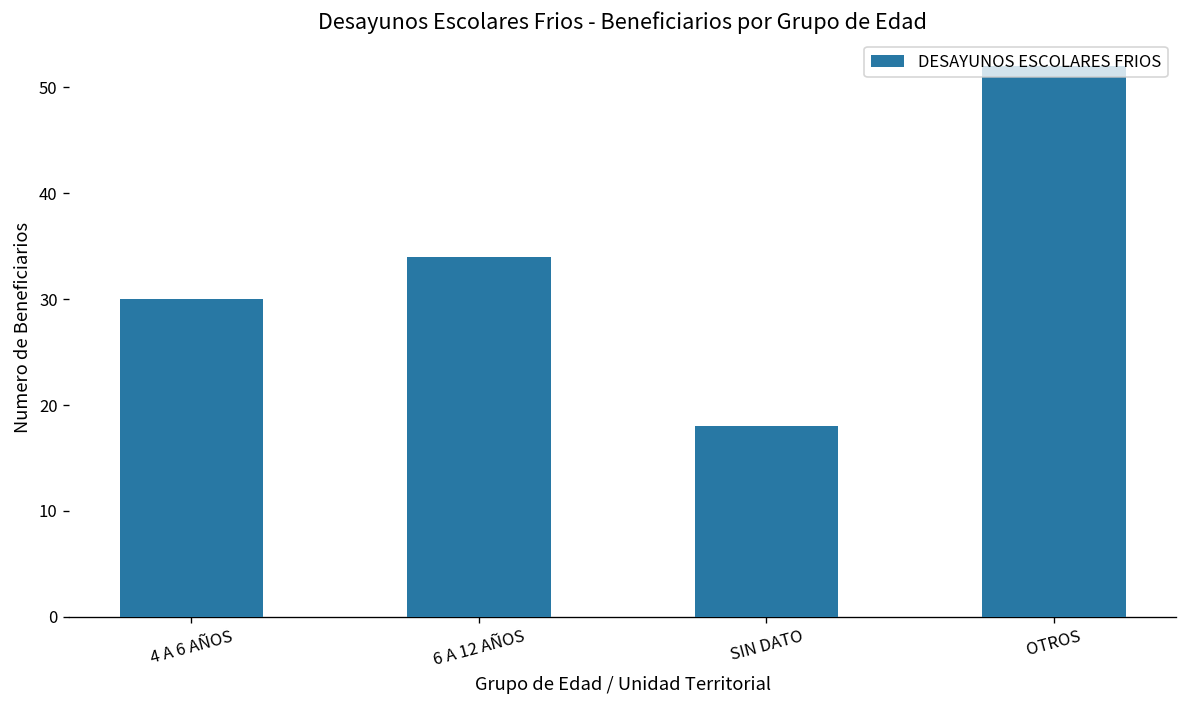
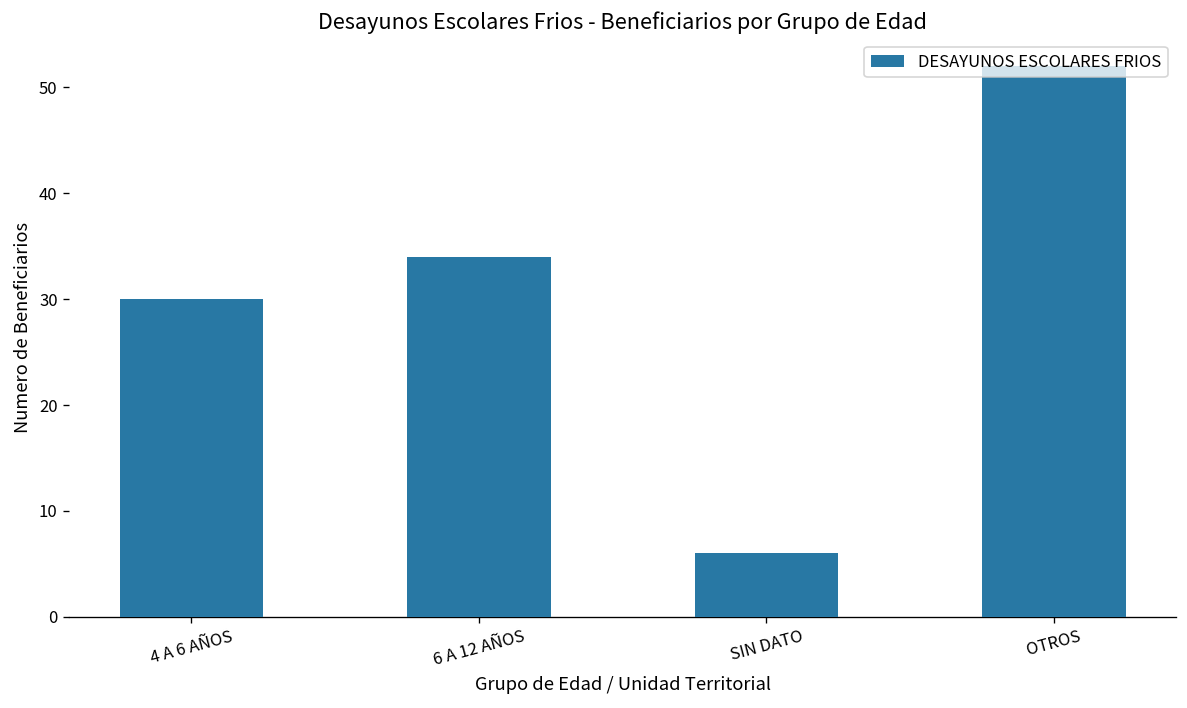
SIN DATO: 18 -> 6
